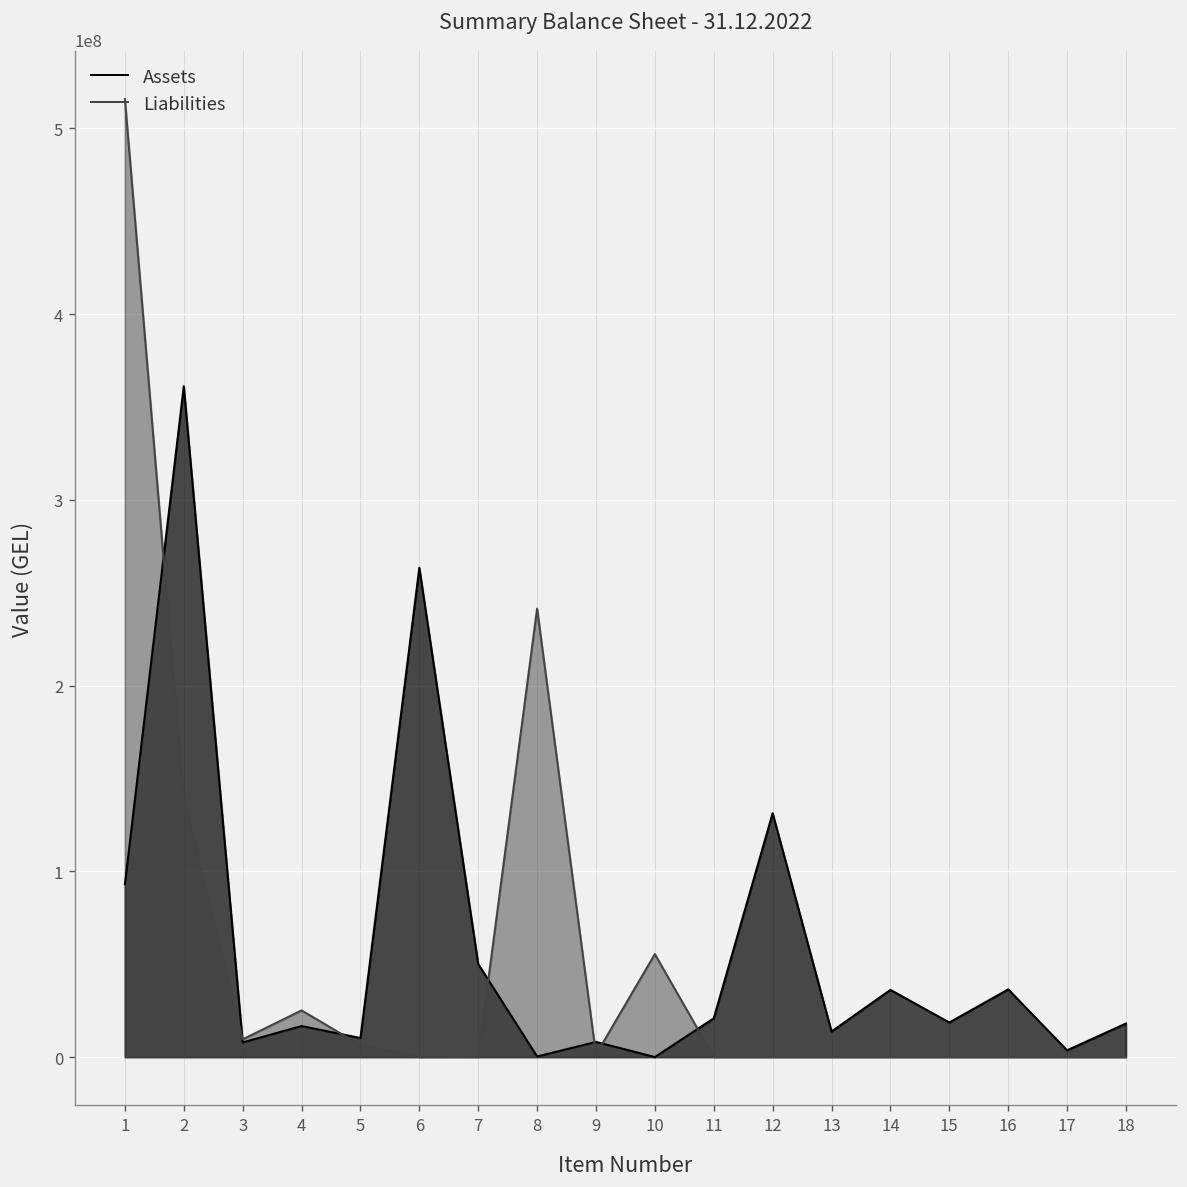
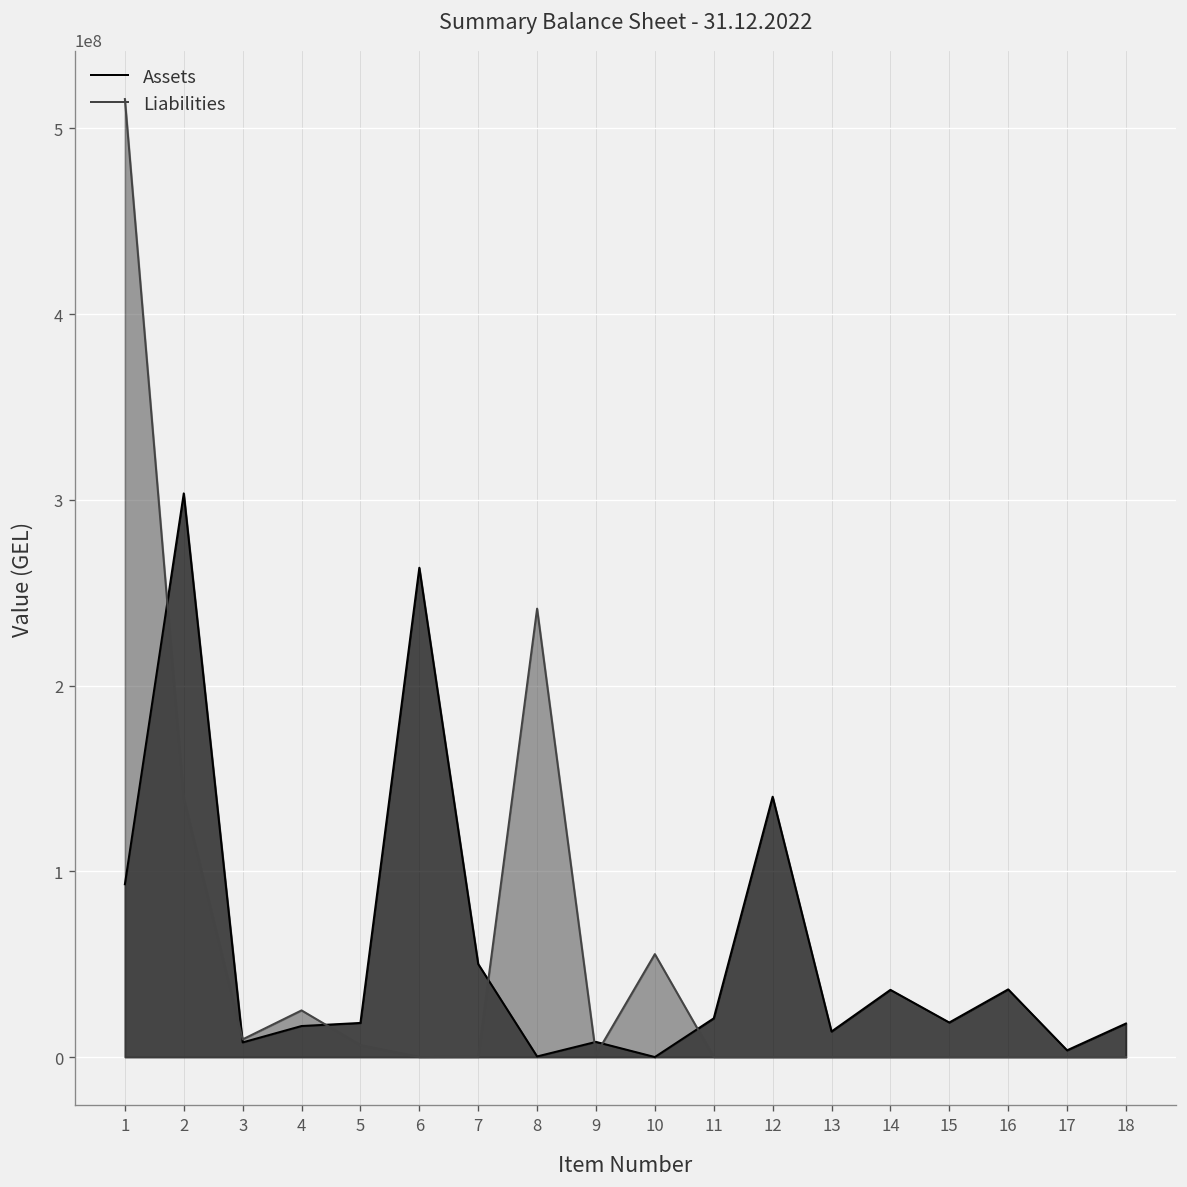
Assets, 2: 361000000 -> 303000000
Assets, 5: 10000000 -> 18000000
Assets, 12: 131000000 -> 140000000
